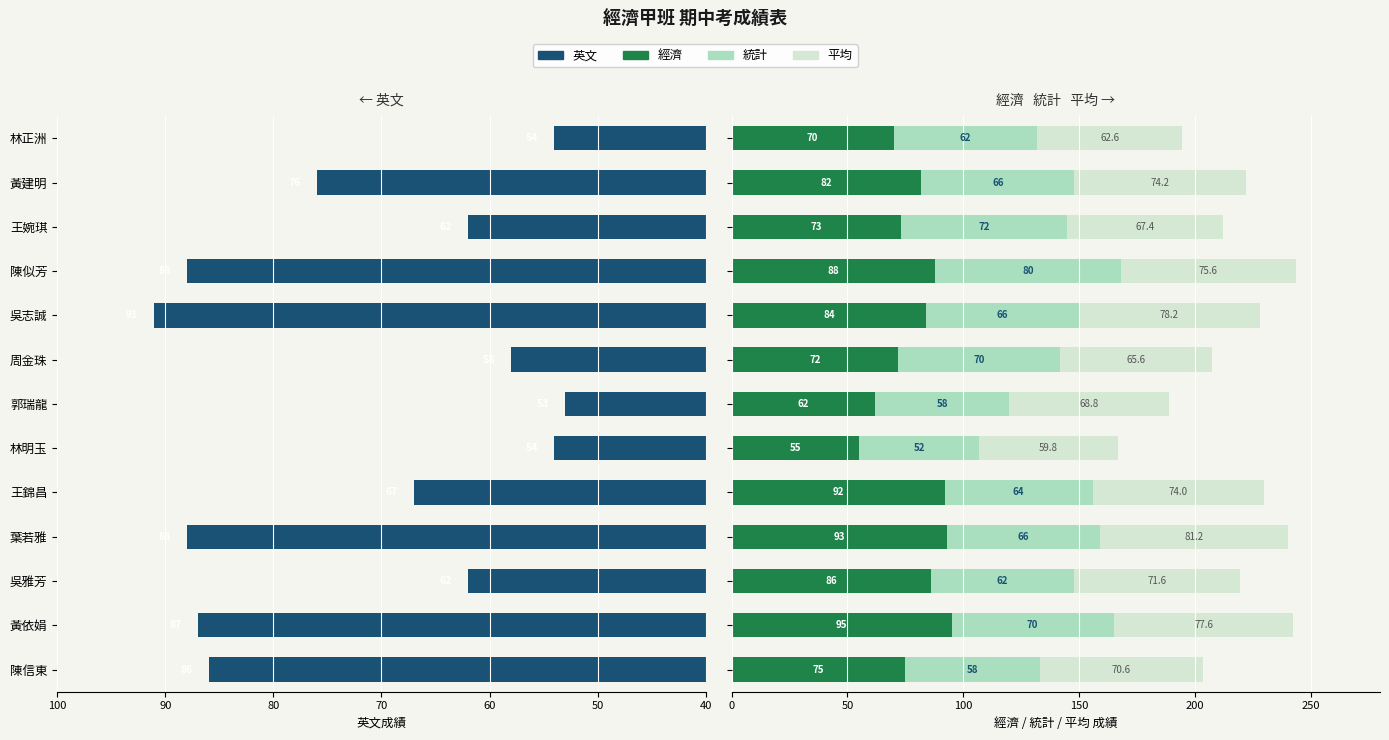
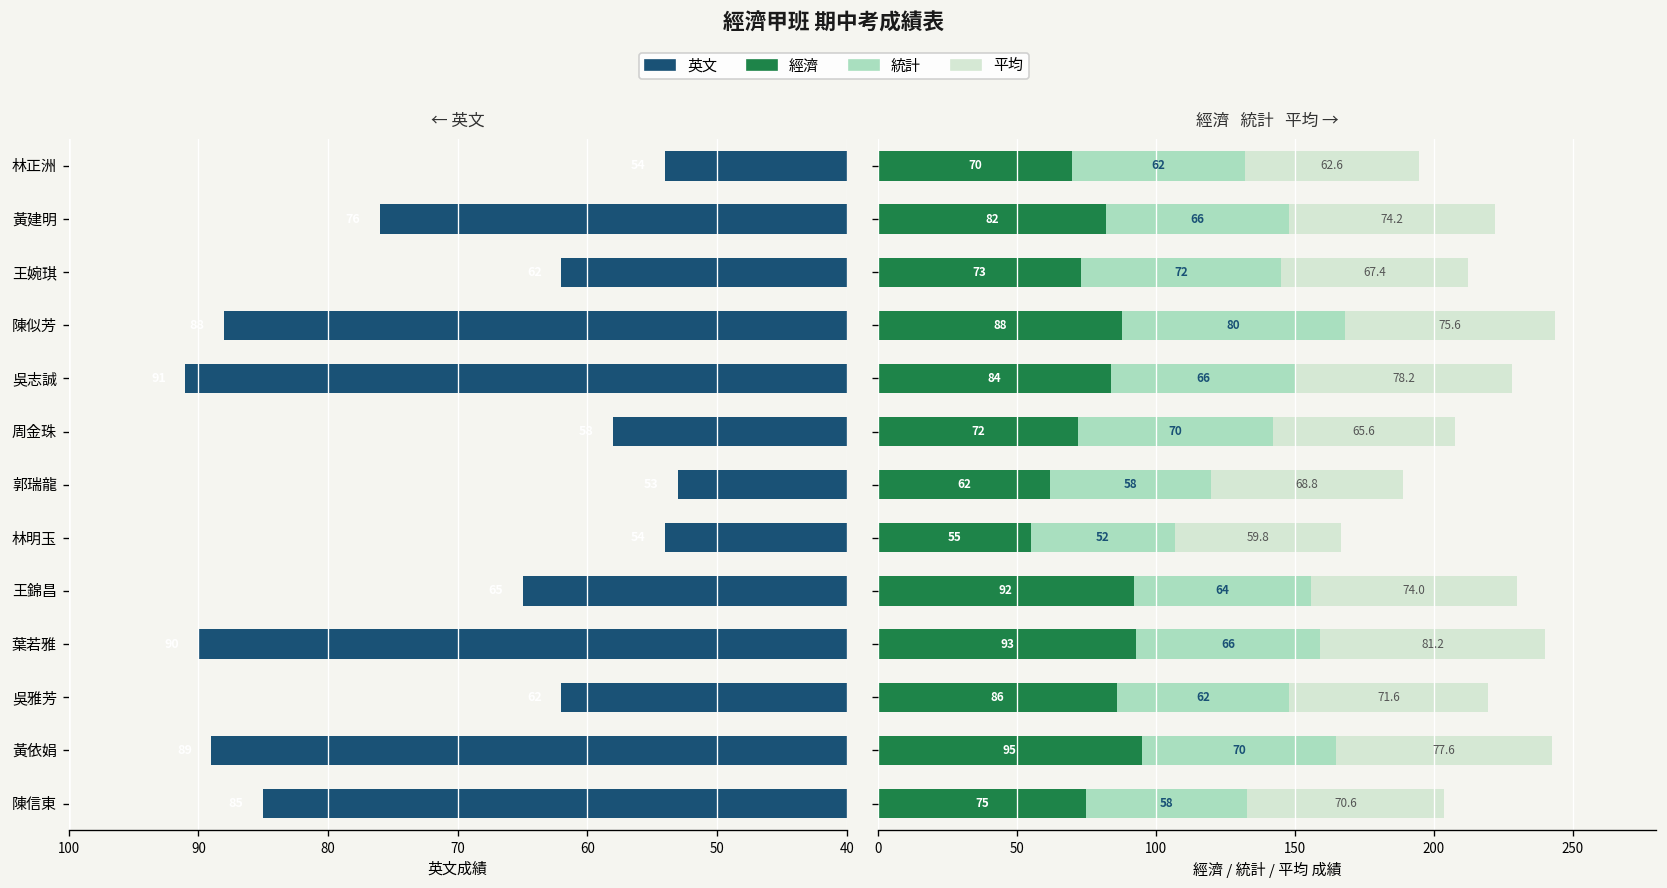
← 英文, 王錦昌: 67 -> 65
← 英文, 葉若雅: 88 -> 90
← 英文, 黃依娟: 87 -> 89
← 英文, 陳信東: 86 -> 85
